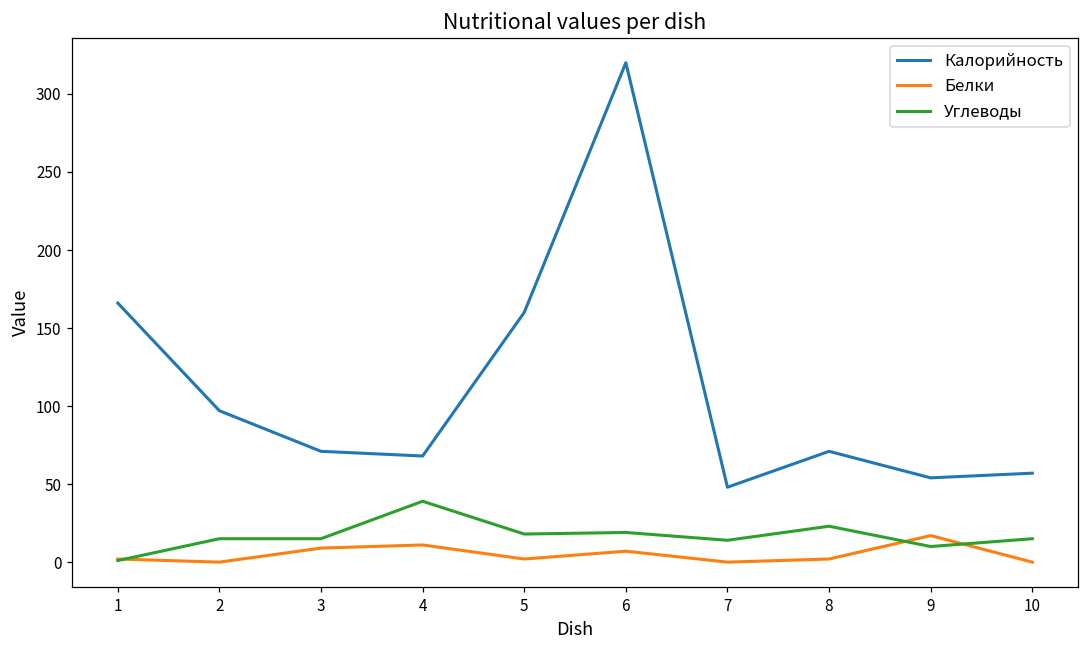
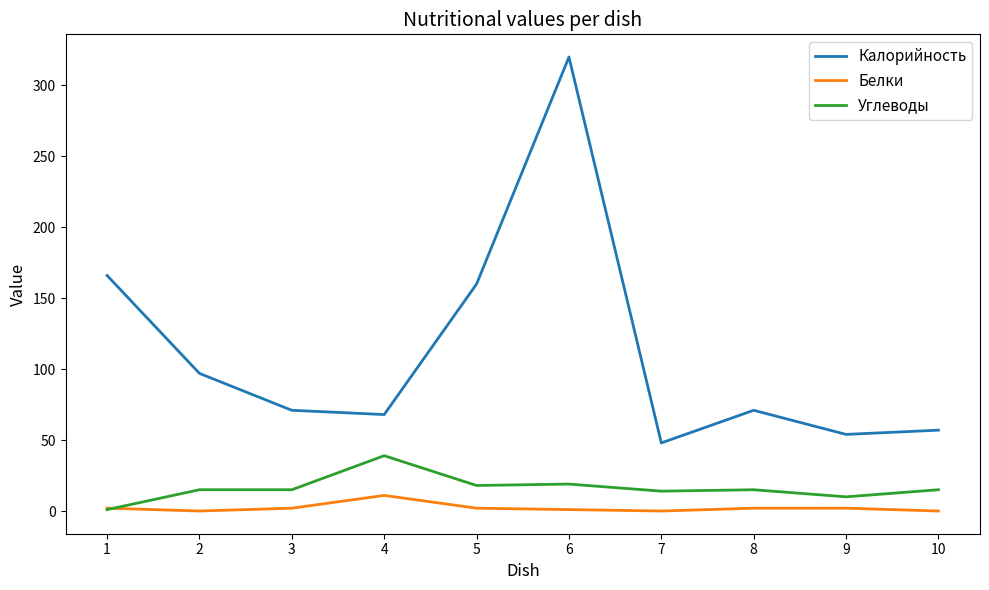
Белки, 3: 9 -> 2
Белки, 6: 7 -> 1
Углеводы, 8: 23 -> 15
Белки, 9: 17 -> 2
